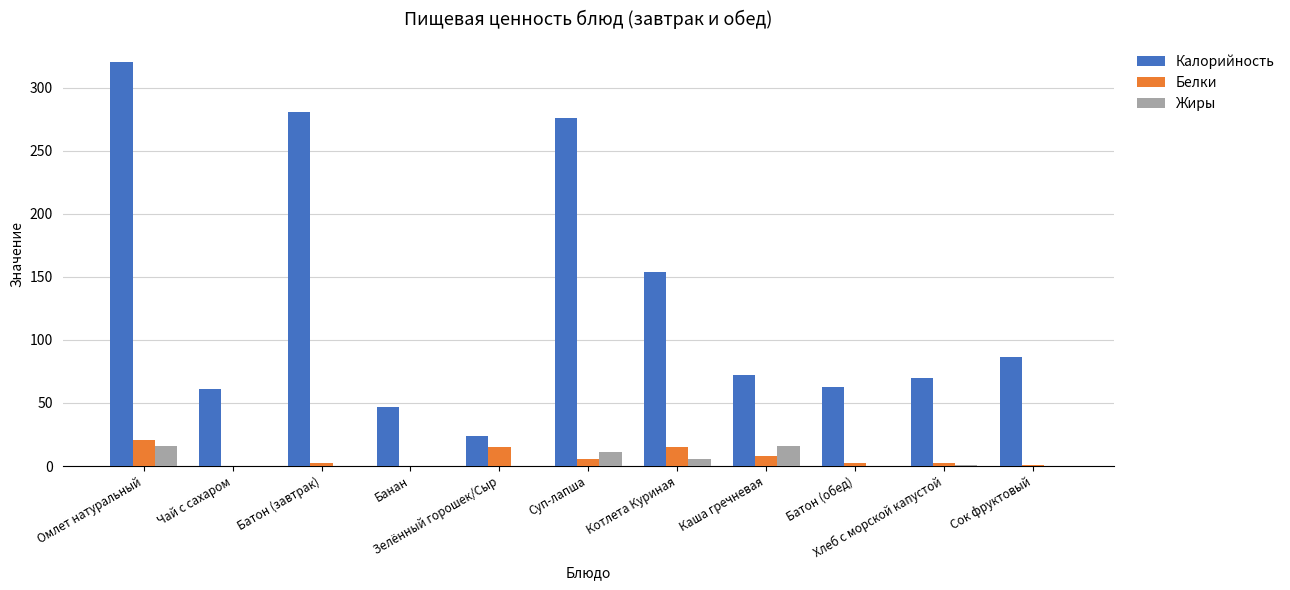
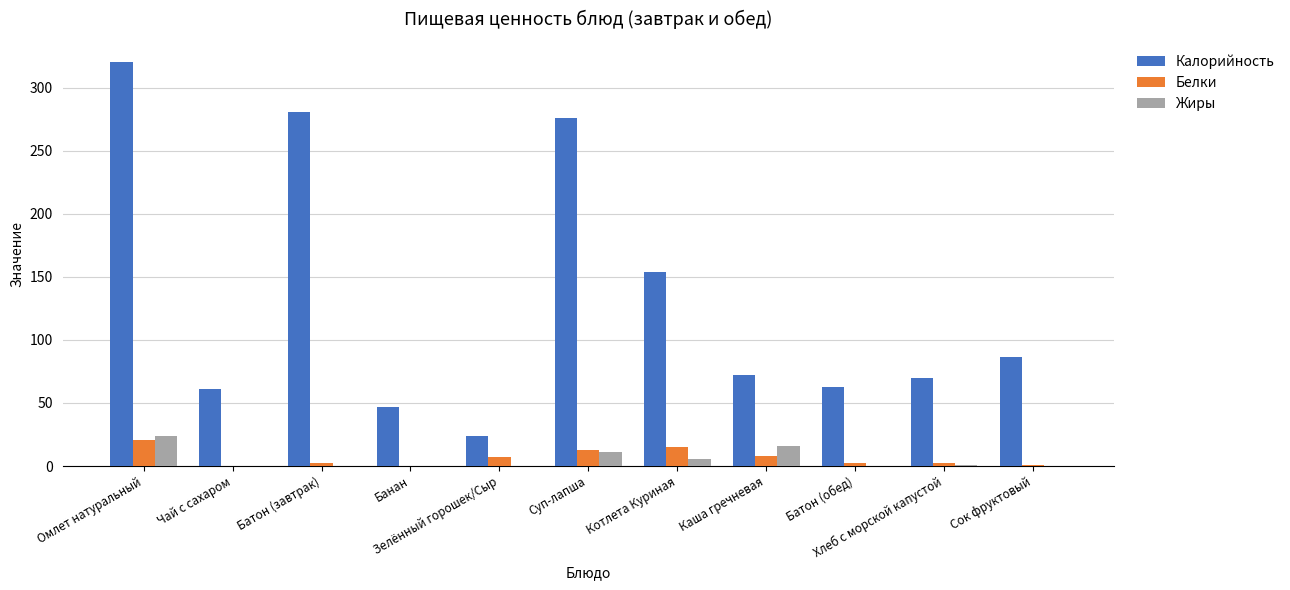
Жиры, Омлет натуральный: 16 -> 24
Белки, Зелённый горошек/Сыр: 15 -> 7
Белки, Суп-лапша: 6 -> 12
